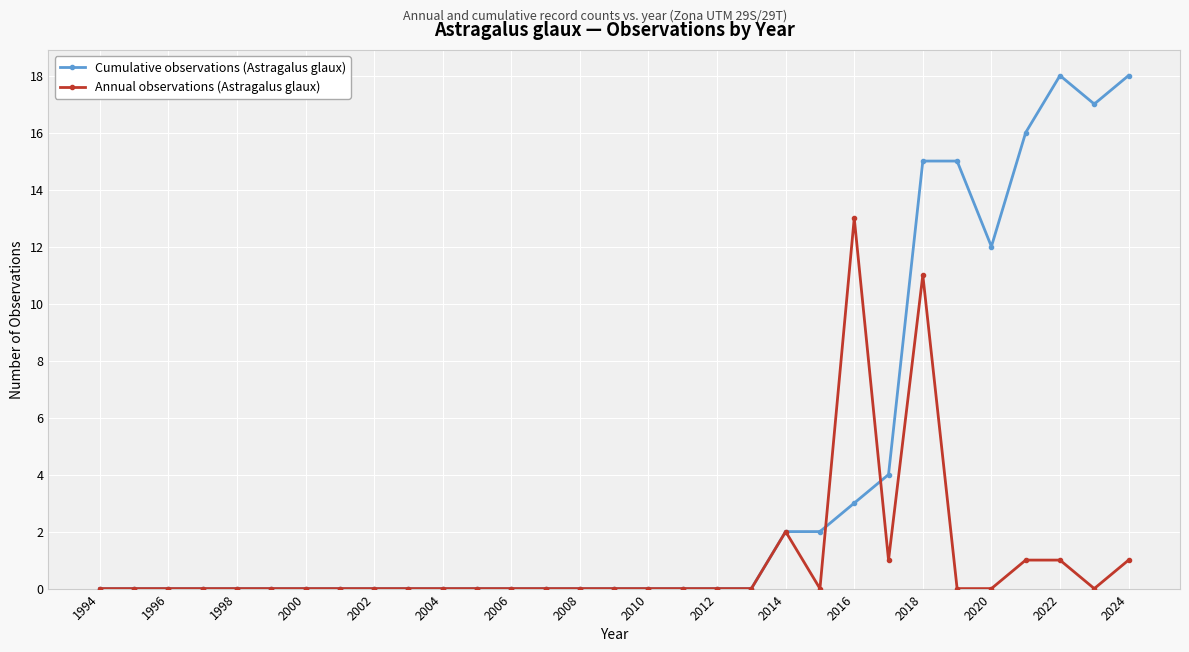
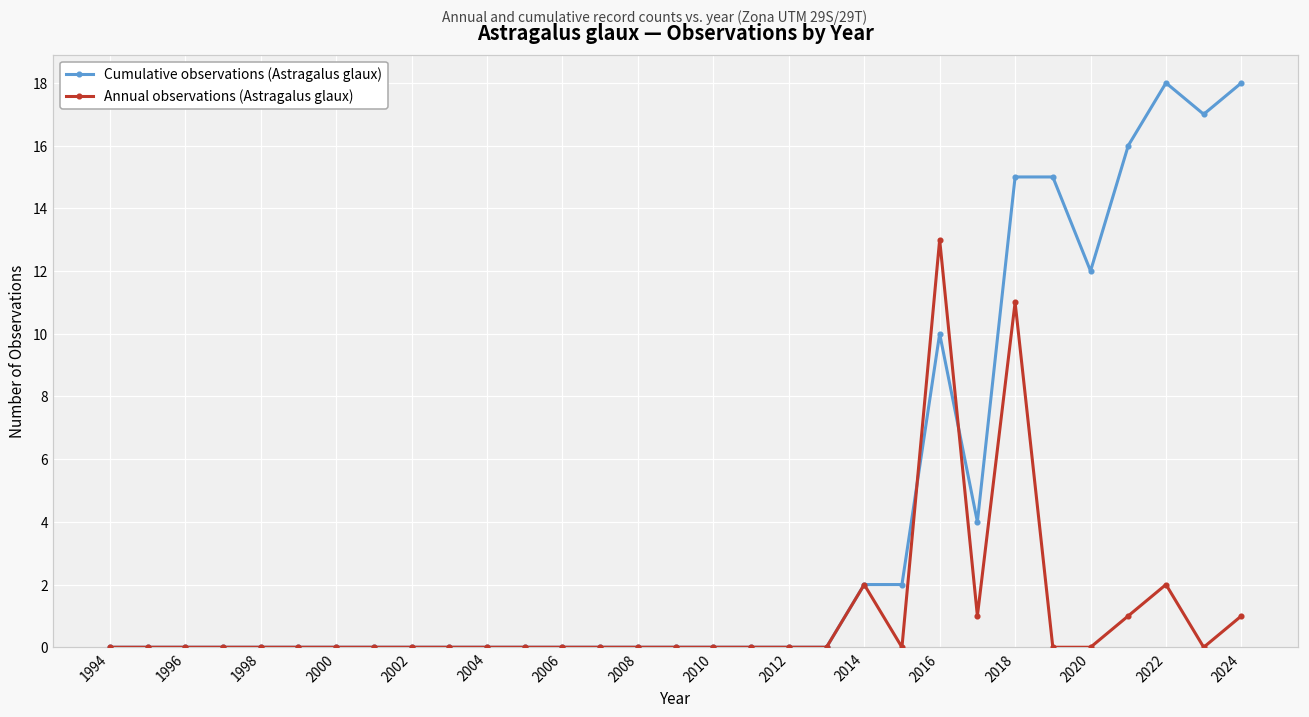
Cumulative observations (Astragalus glaux), 2016: 3 -> 10
Annual observations (Astragalus glaux), 2022: 1 -> 2
